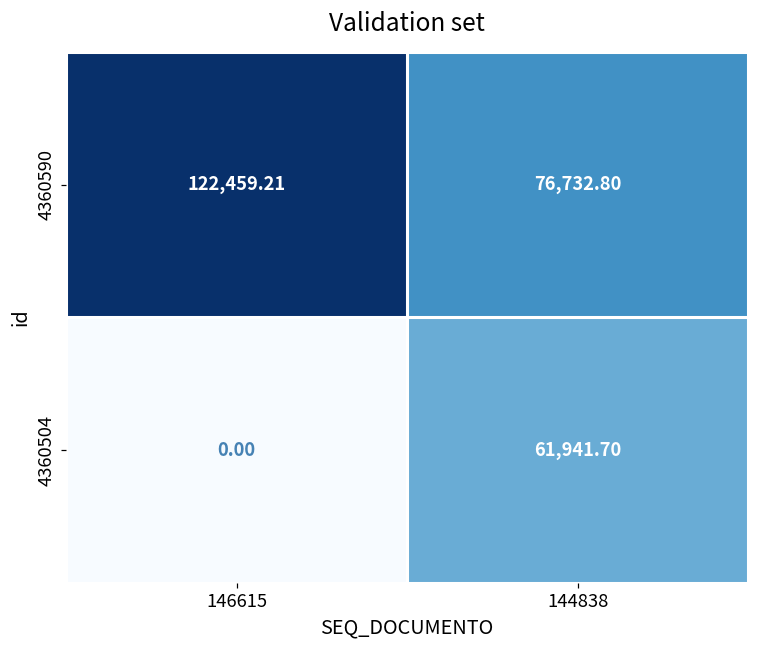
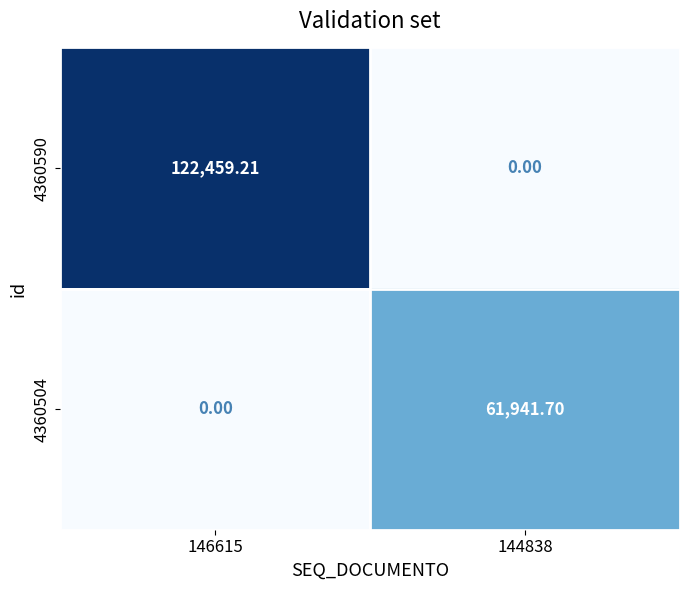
4360590, 144838: 76,732.80 -> 0.00
